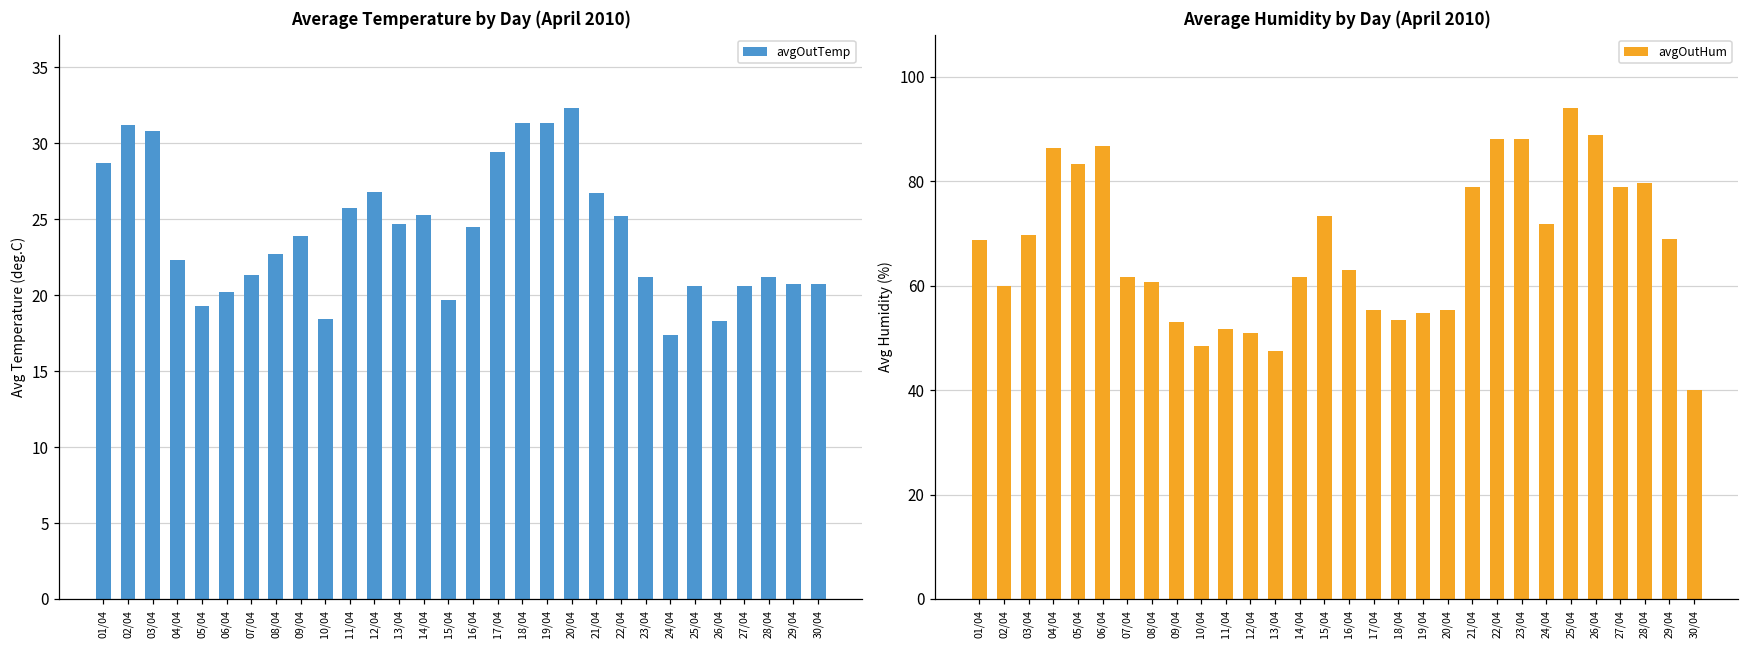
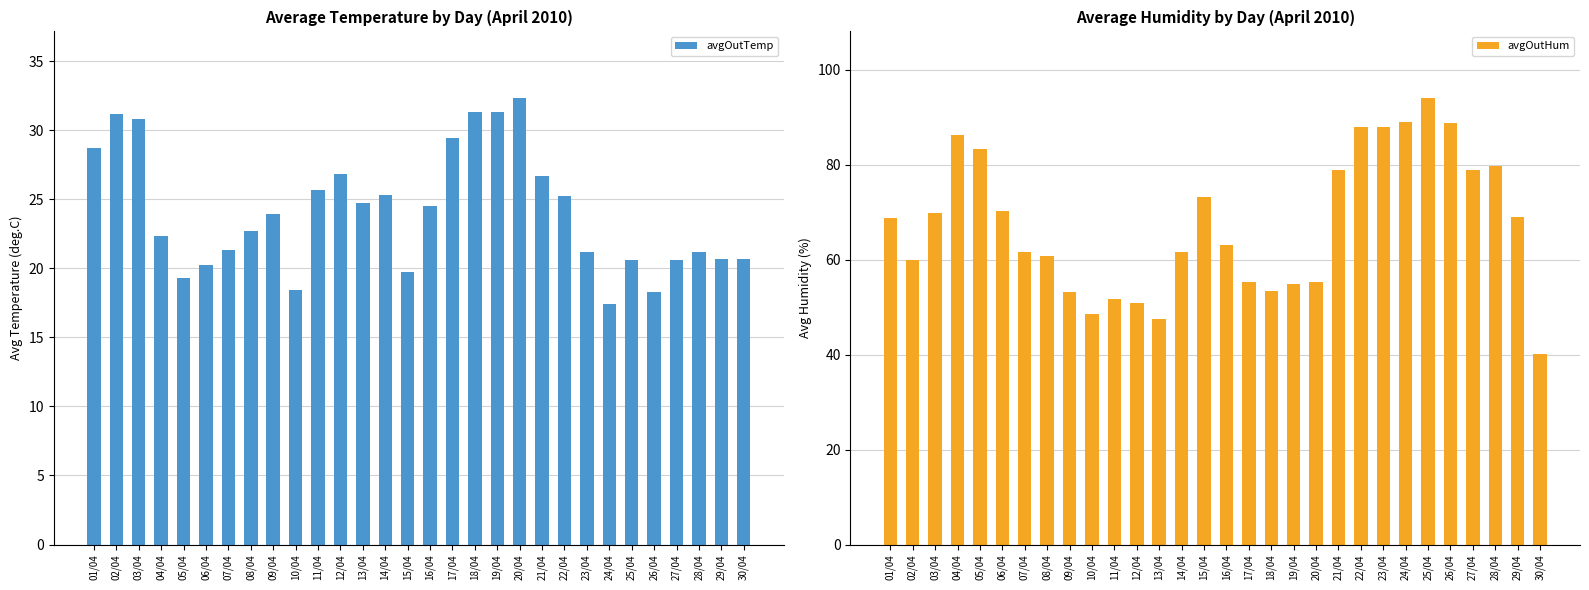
Average Humidity by Day (April 2010), 06/04: 87 -> 70
Average Humidity by Day (April 2010), 24/04: 72 -> 89
